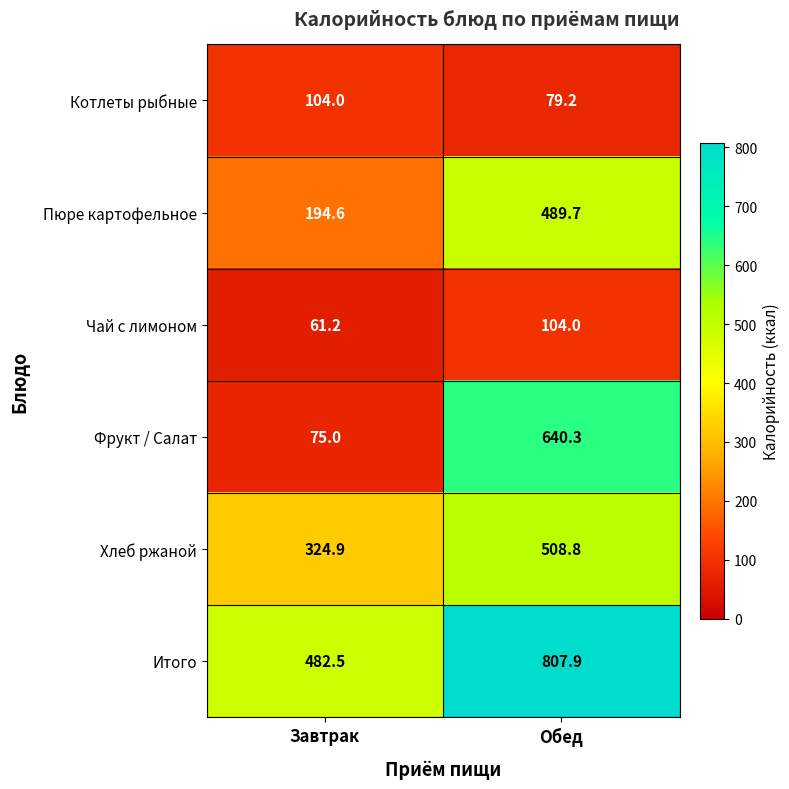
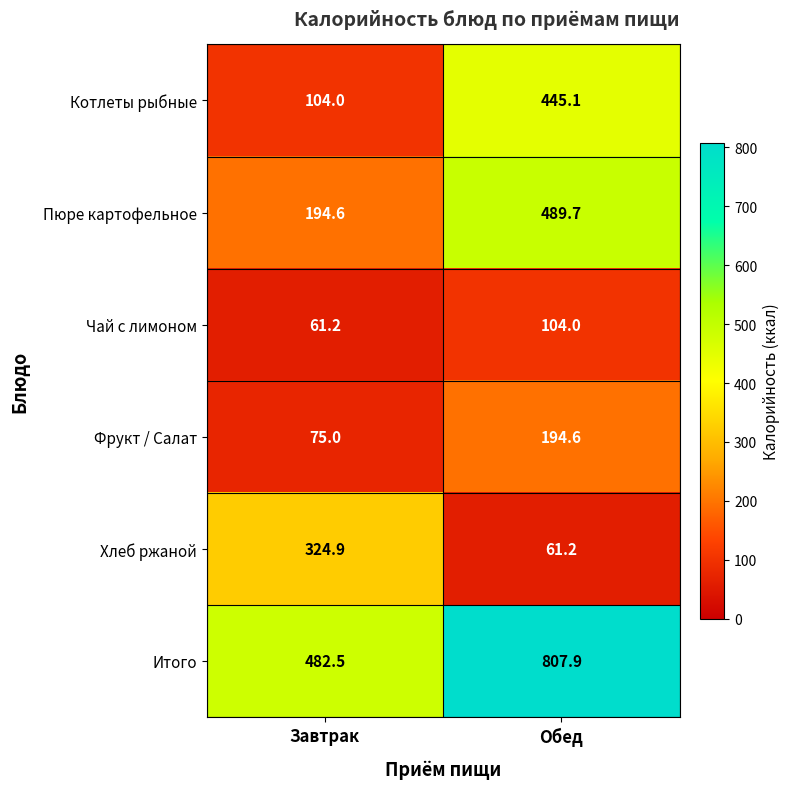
Котлеты рыбные, Обед: 79.2 -> 445.1
Фрукт / Салат, Обед: 640.3 -> 194.6
Хлеб ржаной, Обед: 508.8 -> 61.2
